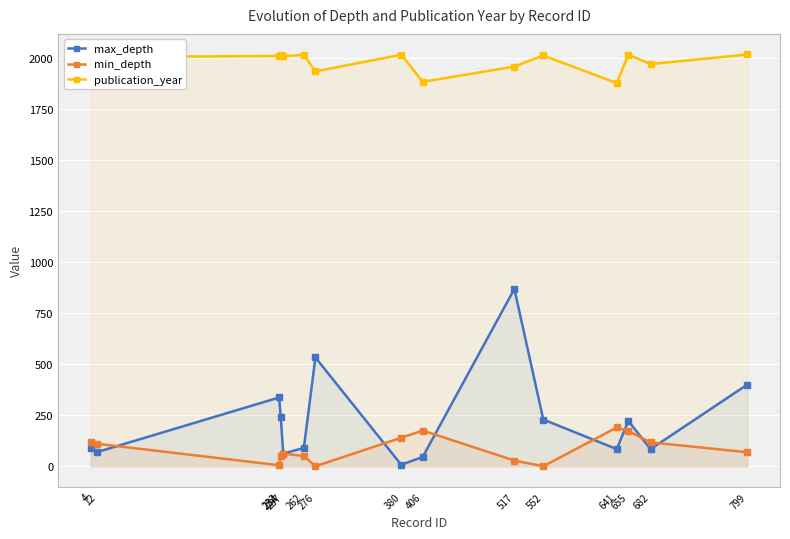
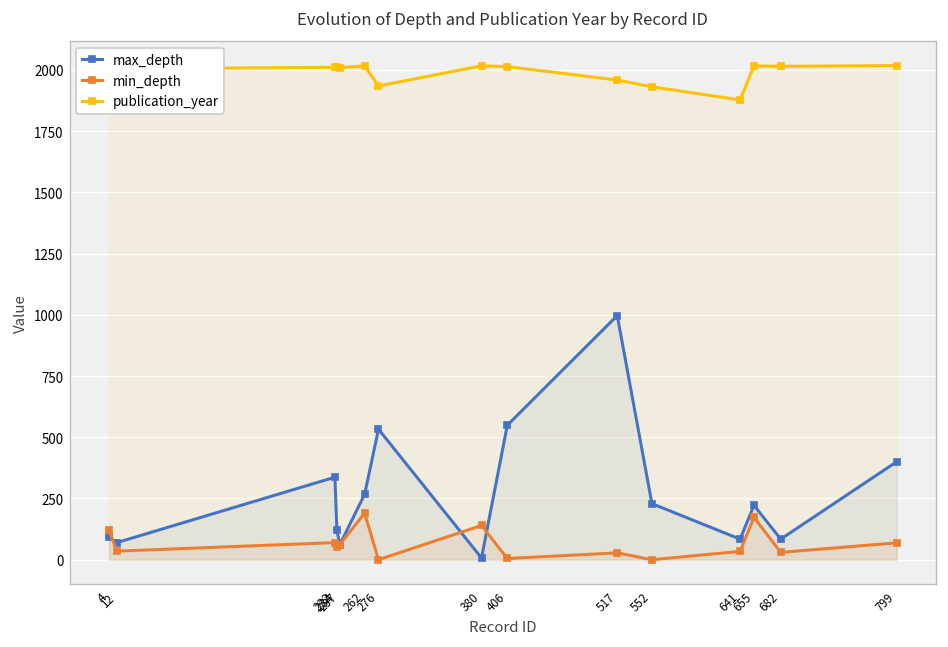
min_depth, 12: 110 -> 40
min_depth, 232: 10 -> 70
max_depth, 234: 240 -> 120
max_depth, 262: 90 -> 270
min_depth, 262: 50 -> 190
max_depth, 406: 50 -> 550
min_depth, 406: 180 -> 10
publication_year, 406: 1880 -> 2010
max_depth, 517: 870 -> 1000
publication_year, 552: 2010 -> 1930
min_depth, 641: 190 -> 30
min_depth, 682: 120 -> 30
publication_year, 682: 1970 -> 2020
